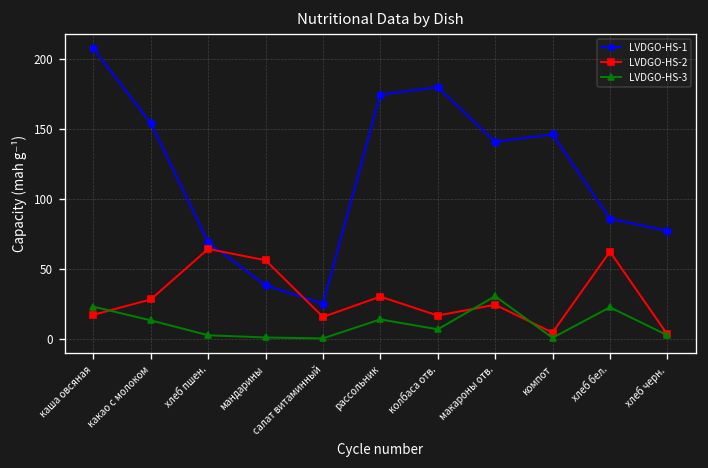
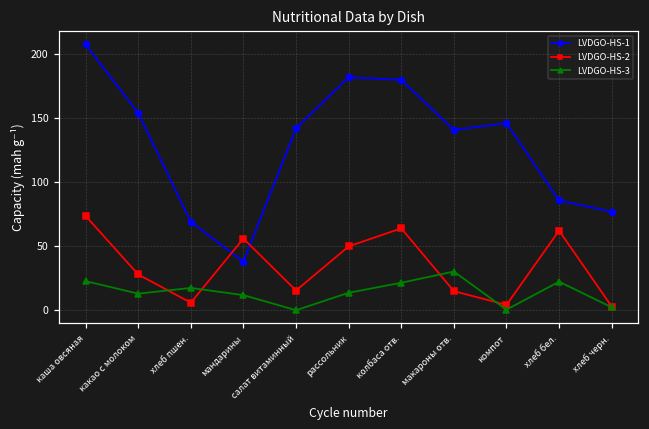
LVDGO-HS-2, каша овсяная: 17 -> 74
LVDGO-HS-2, хлеб пшен.: 64 -> 6
LVDGO-HS-3, хлеб пшен.: 2 -> 18
LVDGO-HS-3, мандарины: 1 -> 12
LVDGO-HS-1, салат витаминный: 25 -> 142
LVDGO-HS-1, рассольник: 174 -> 182
LVDGO-HS-2, рассольник: 30 -> 50
LVDGO-HS-2, колбаса отв.: 17 -> 64
LVDGO-HS-3, колбаса отв.: 7 -> 22
LVDGO-HS-2, макароны отв.: 24 -> 15
